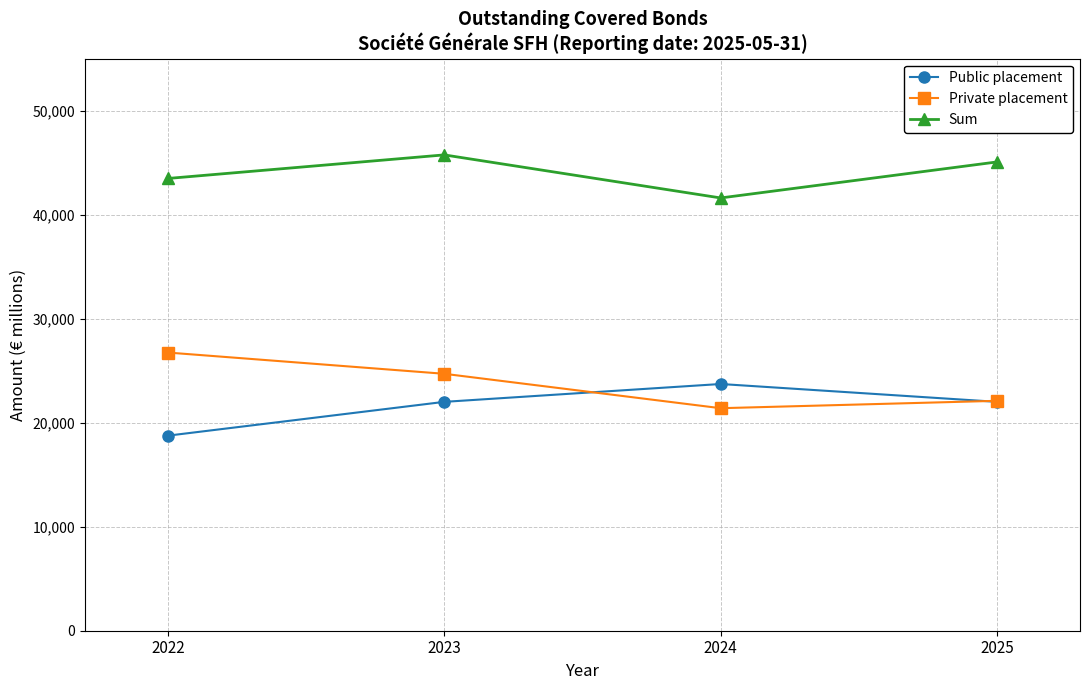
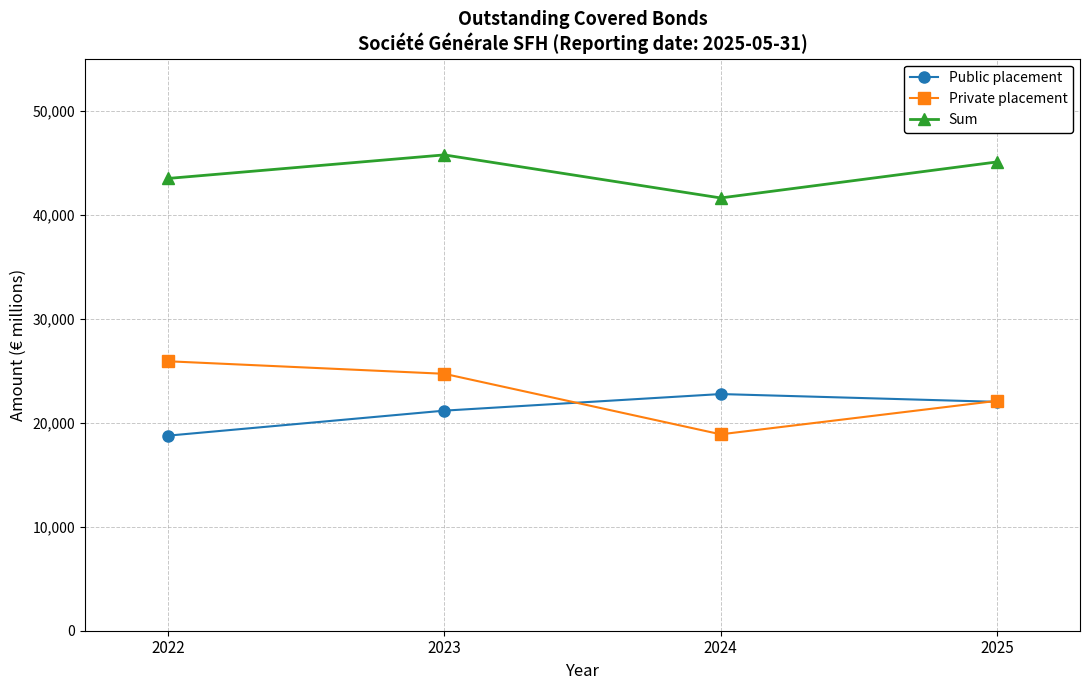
Private placement, 2022: 26,700 -> 25,900
Public placement, 2023: 22,000 -> 21,200
Public placement, 2024: 23,700 -> 22,800
Private placement, 2024: 21,400 -> 18,900
